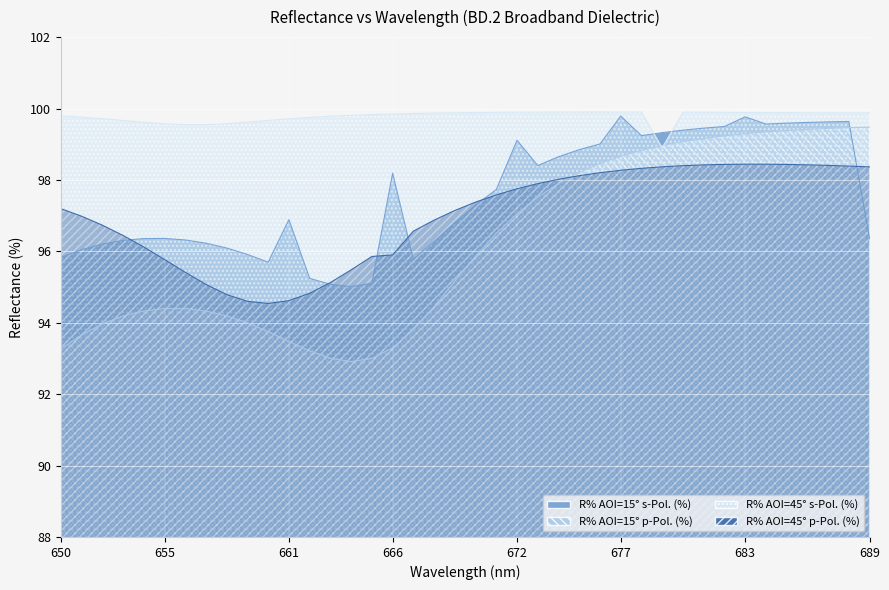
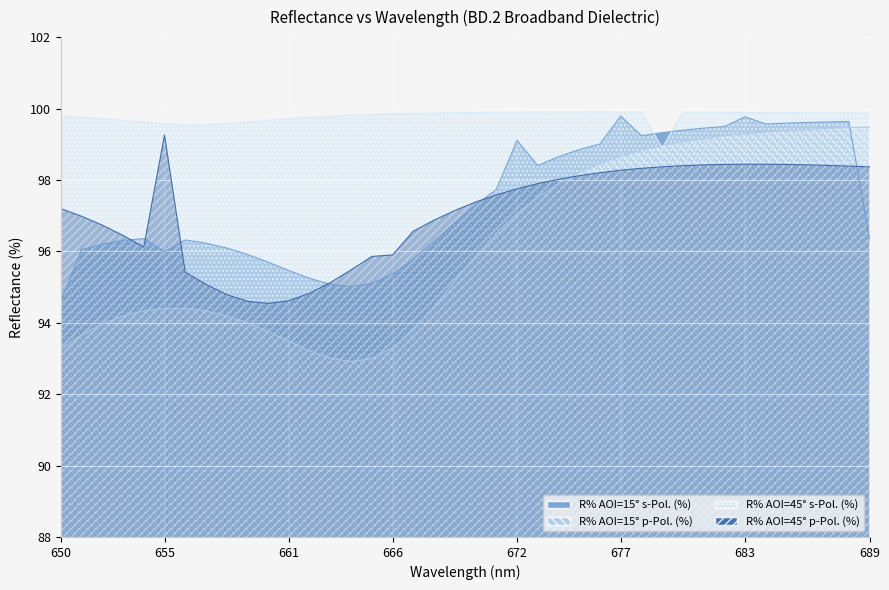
R% AOI=15° s-Pol. (%), 650: 95.8 -> 94.6
R% AOI=15° s-Pol. (%), 655: 96.4 -> 96.0
R% AOI=45° p-Pol. (%), 655: 95.8 -> 99.3
R% AOI=15° s-Pol. (%), 661: 96.9 -> 95.5
R% AOI=15° s-Pol. (%), 666: 98.2 -> 95.4
